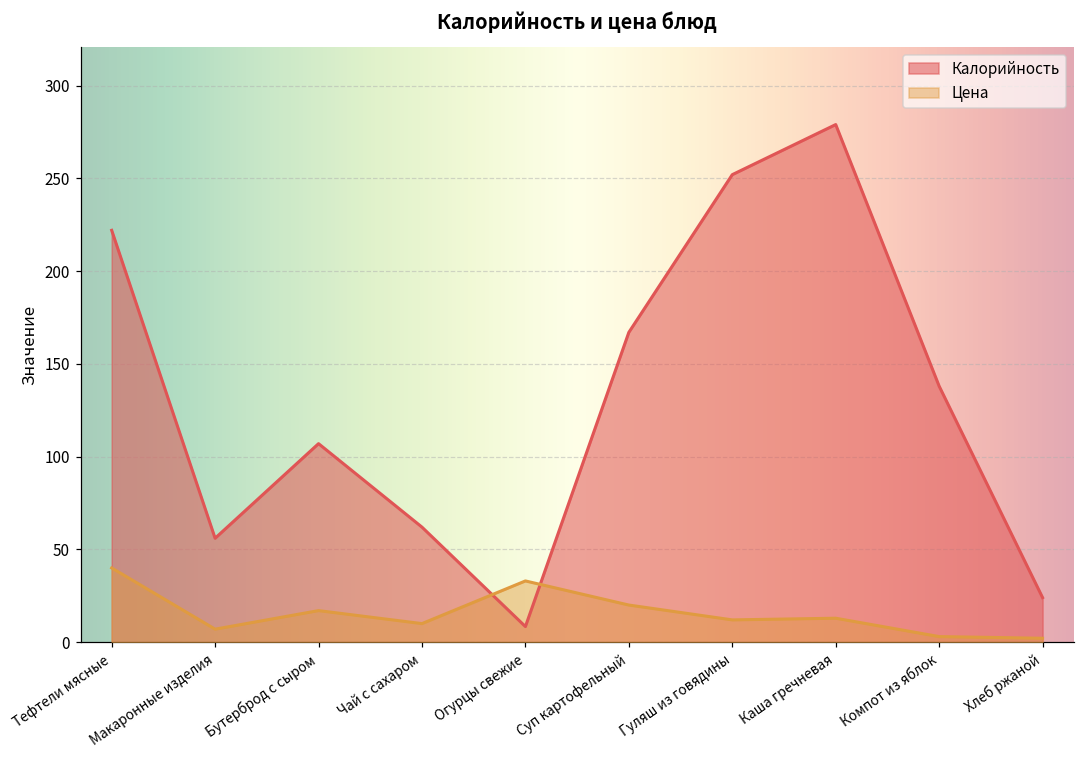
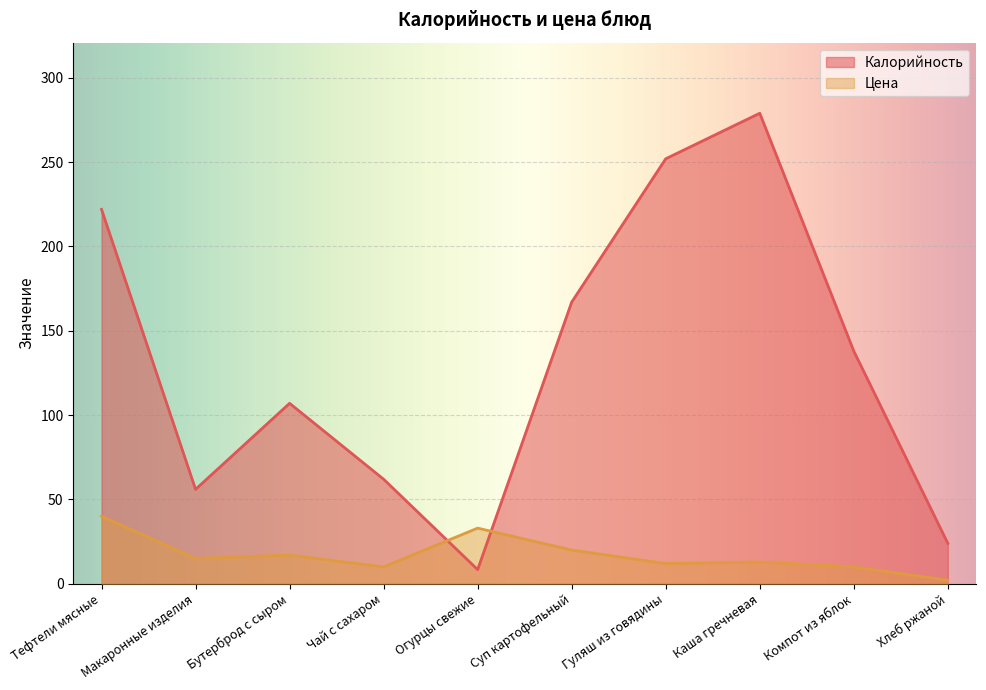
Цена, Макаронные изделия: 7 -> 15
Цена, Компот из яблок: 3 -> 10
